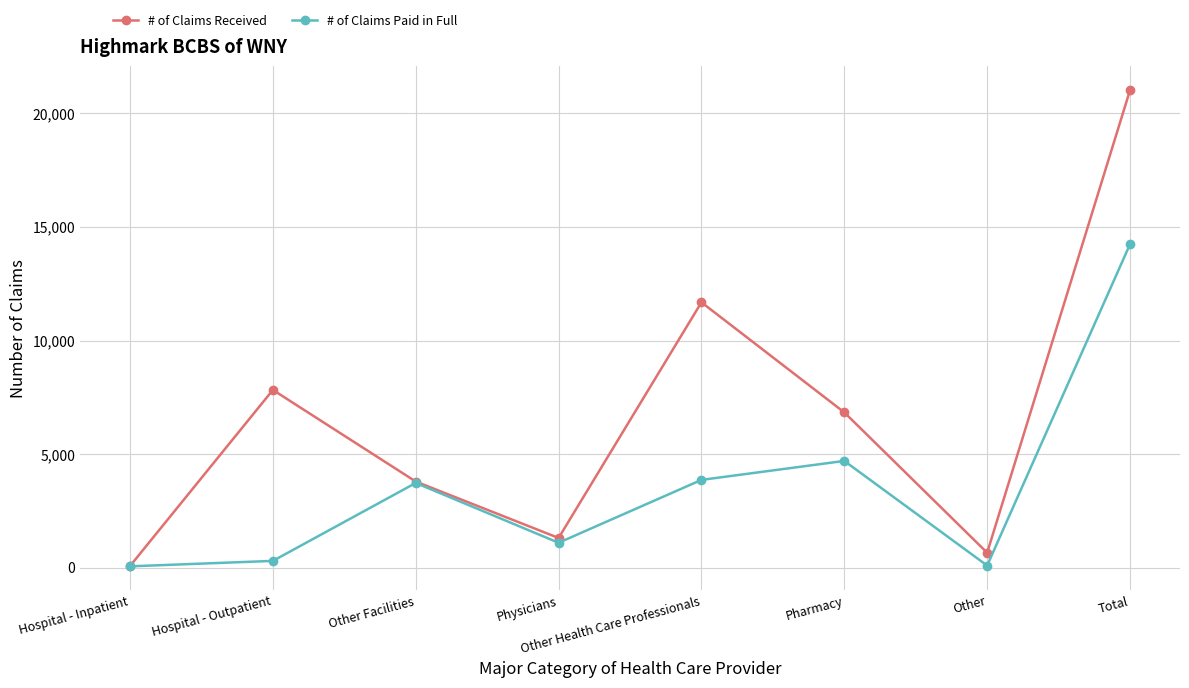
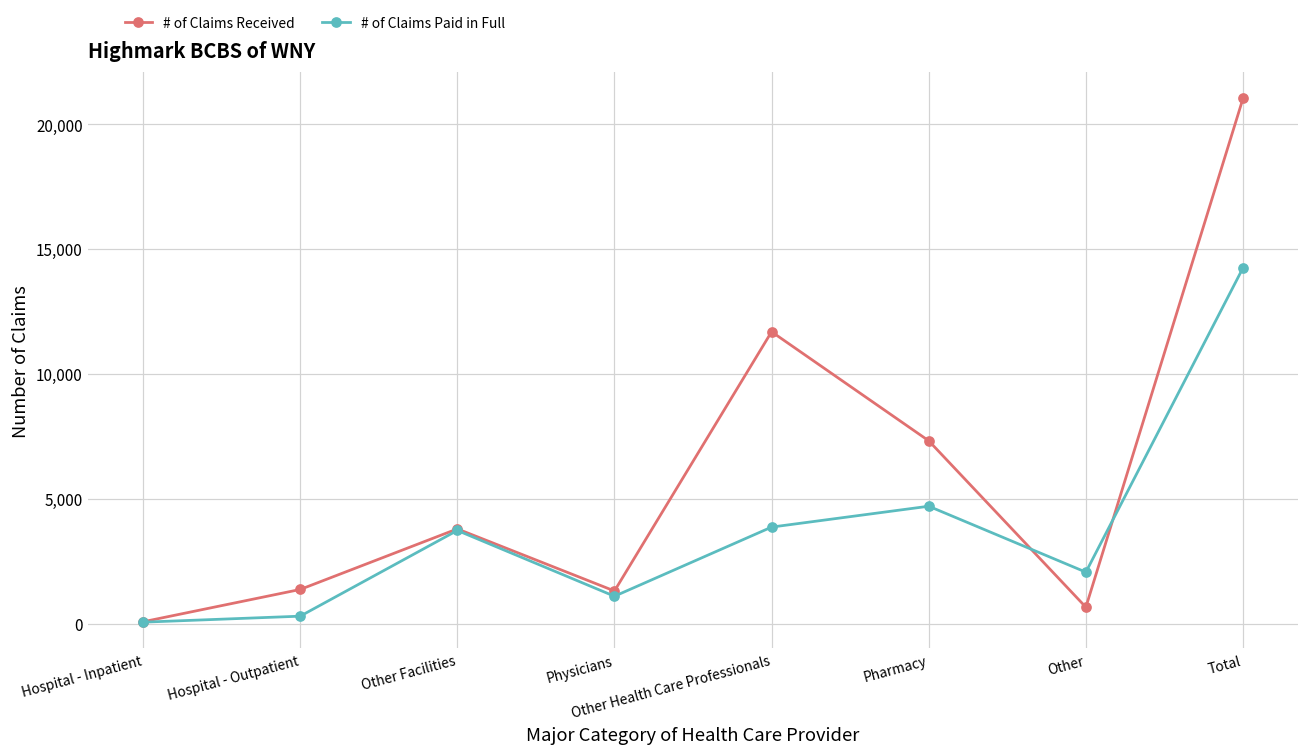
# of Claims Received, Hospital - Outpatient: 7,800 -> 1,400
# of Claims Received, Pharmacy: 6,800 -> 7,300
# of Claims Paid in Full, Other: 100 -> 2,100
